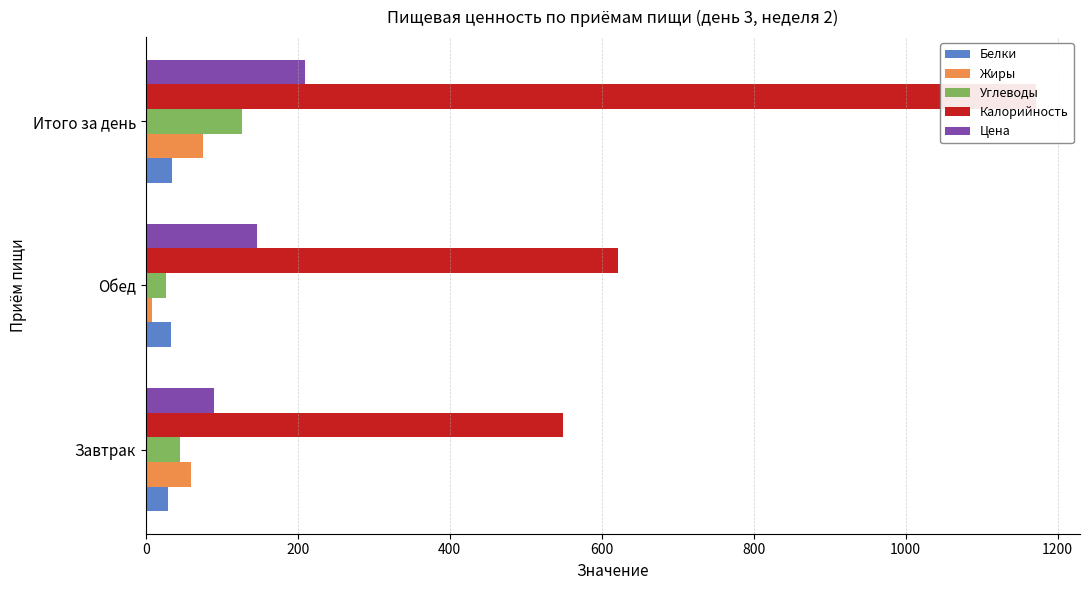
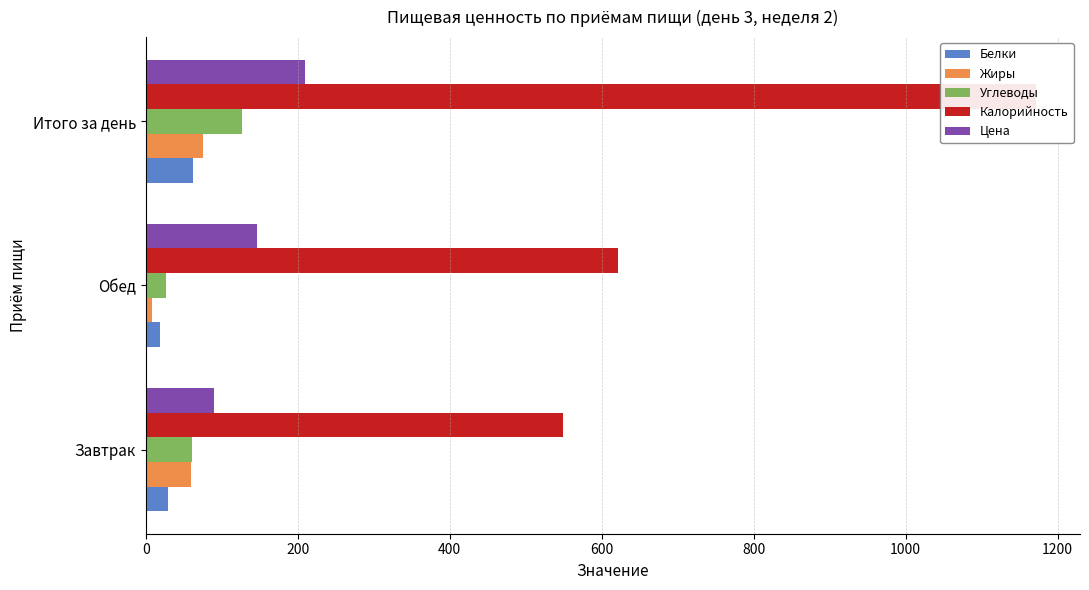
Белки, Итого за день: 40 -> 60
Белки, Обед: 30 -> 20
Углеводы, Завтрак: 50 -> 60
